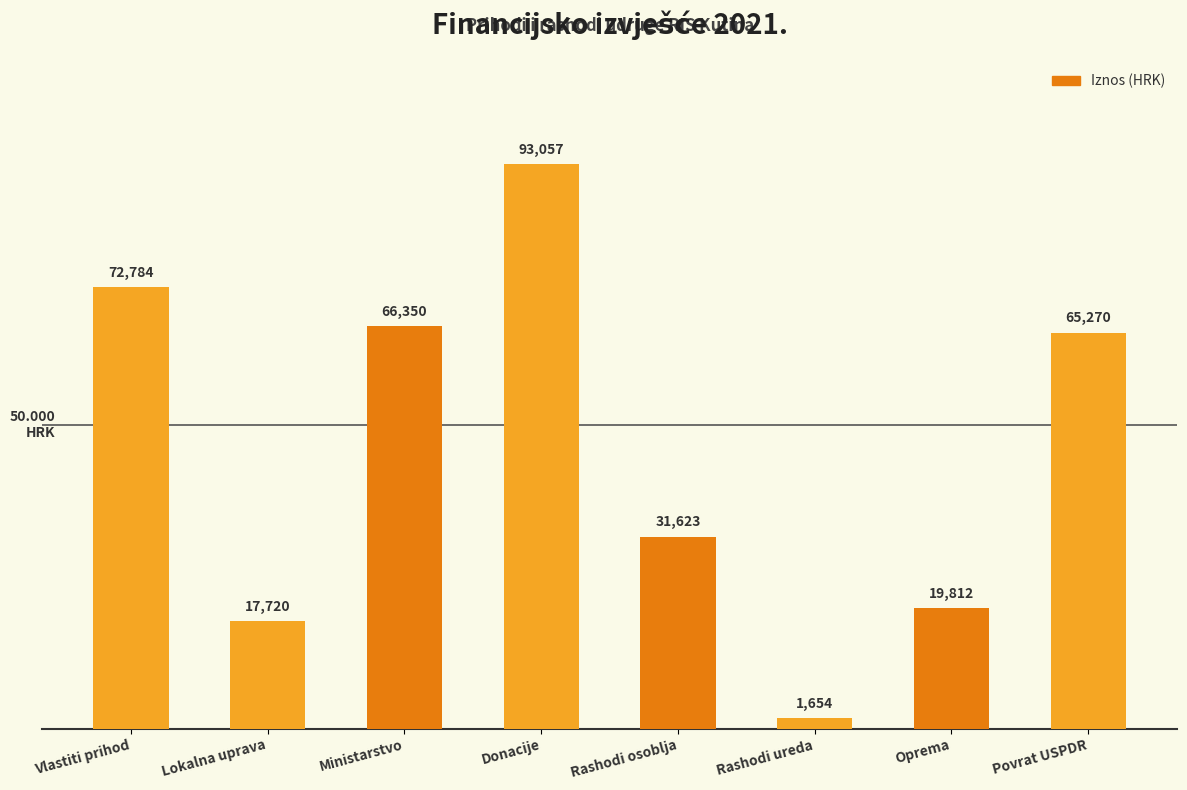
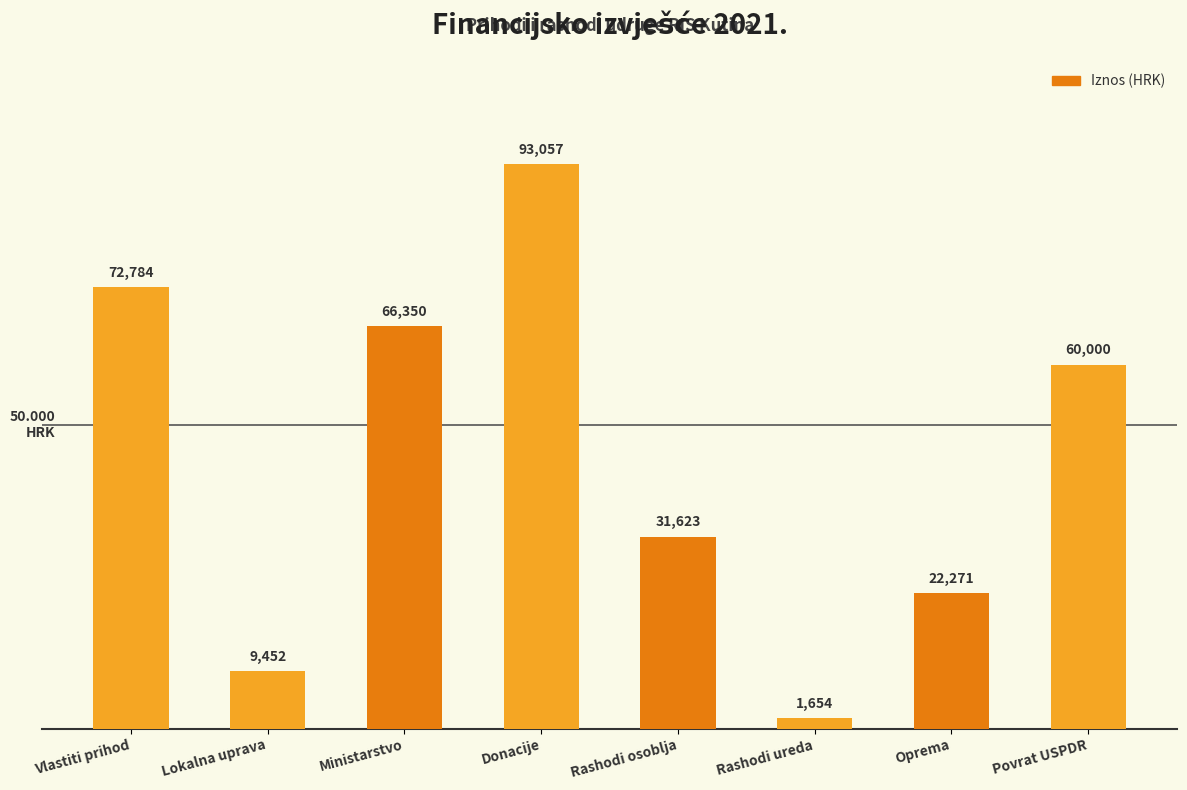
Lokalna uprava: 17,720 -> 9,452
Oprema: 19,812 -> 22,271
Povrat USPDR: 65,270 -> 60,000
